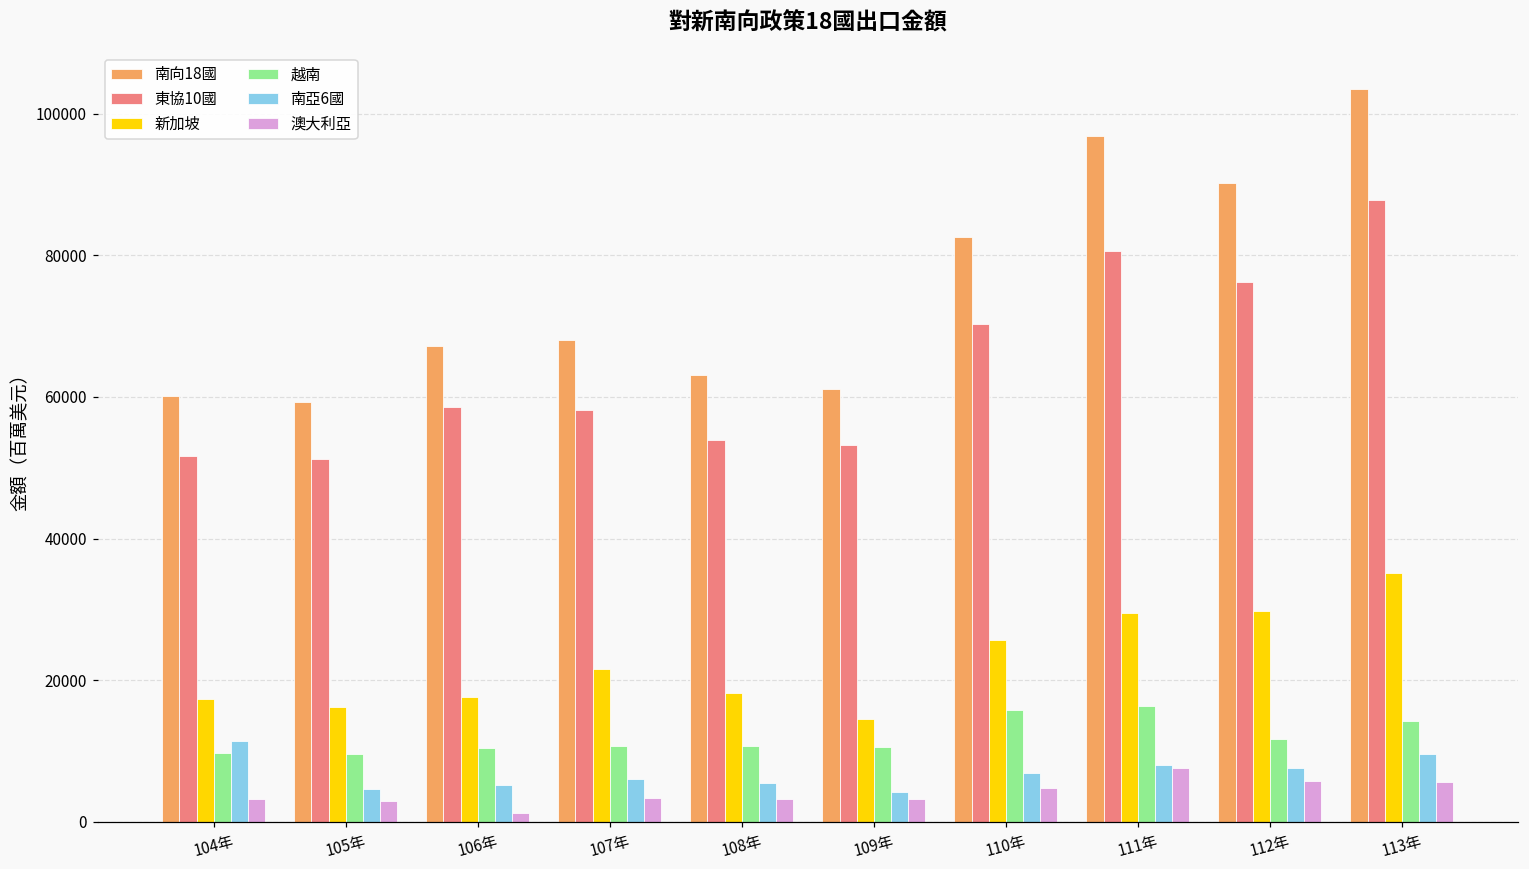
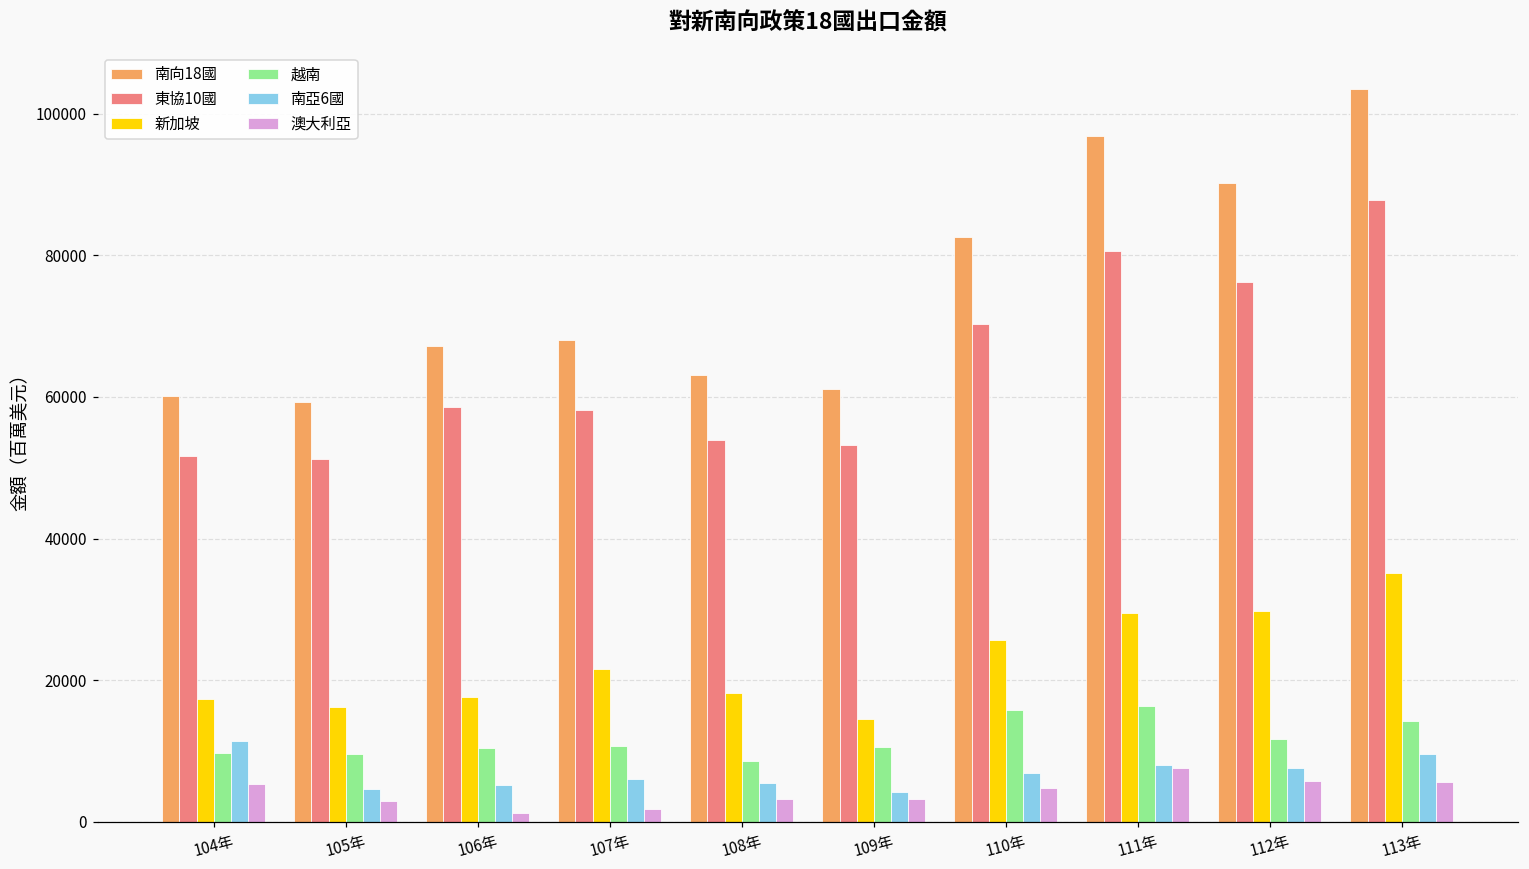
澳大利亞, 104年: 3000 -> 5000
澳大利亞, 107年: 3000 -> 2000
越南, 108年: 11000 -> 9000
